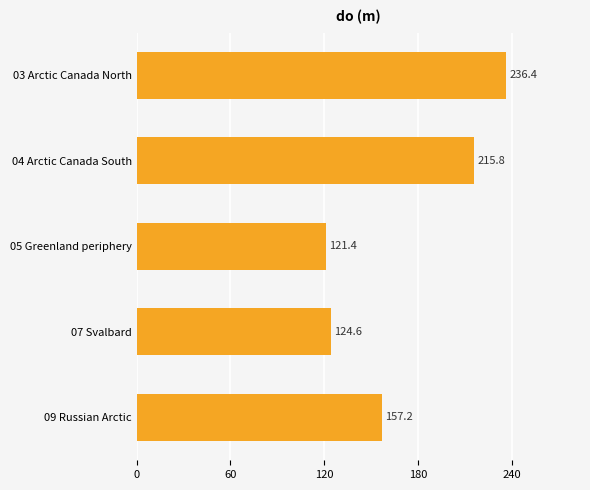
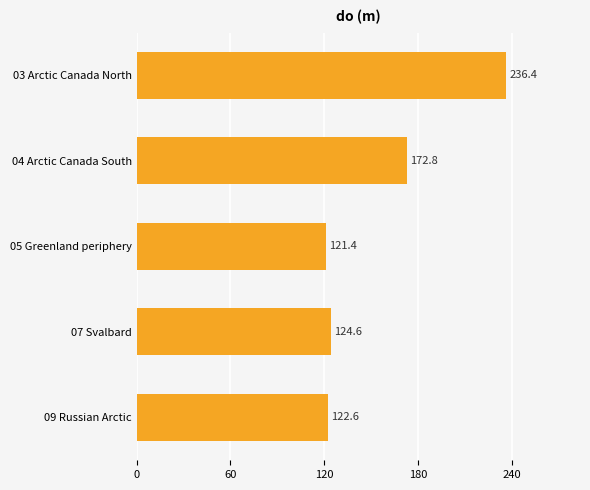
04 Arctic Canada South: 215.8 -> 172.8
09 Russian Arctic: 157.2 -> 122.6
